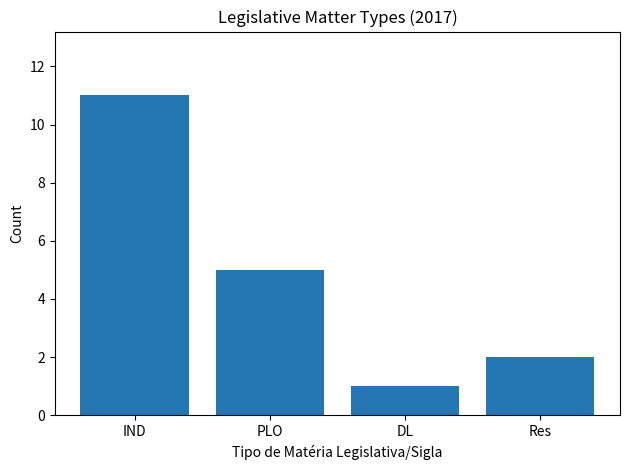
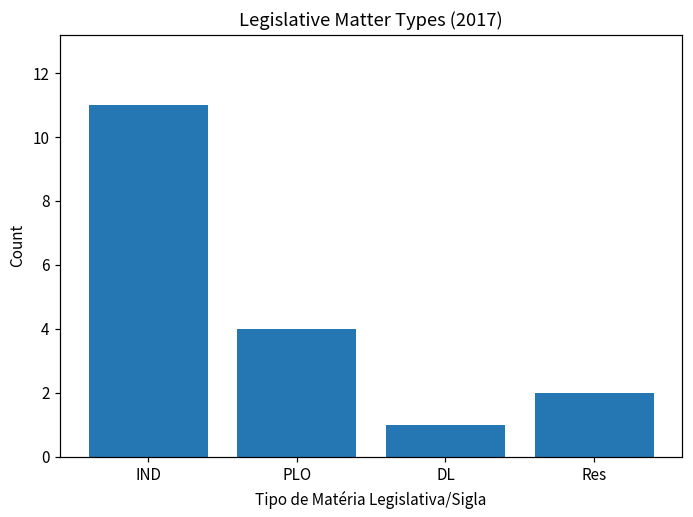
PLO: 5 -> 4
